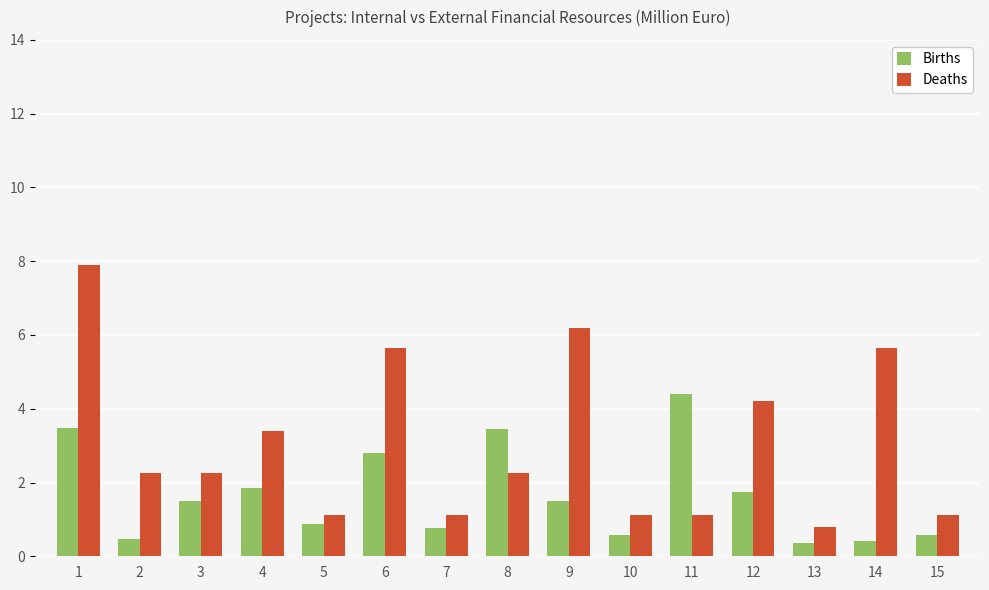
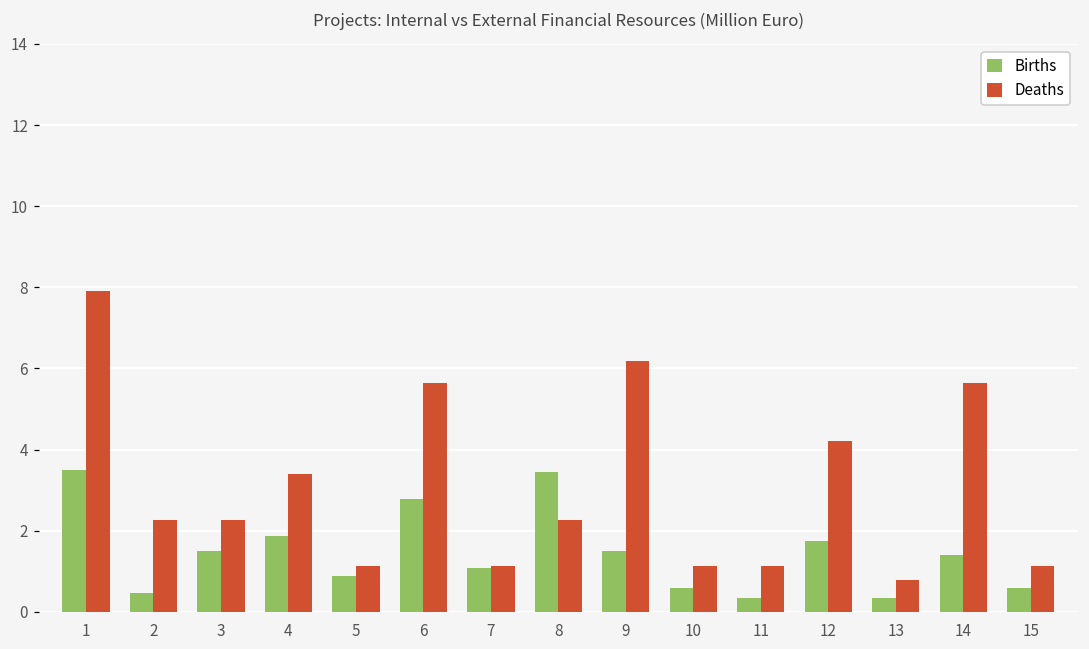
Births, 7: 0.8 -> 1.1
Births, 11: 4.4 -> 0.3
Births, 14: 0.4 -> 1.4
